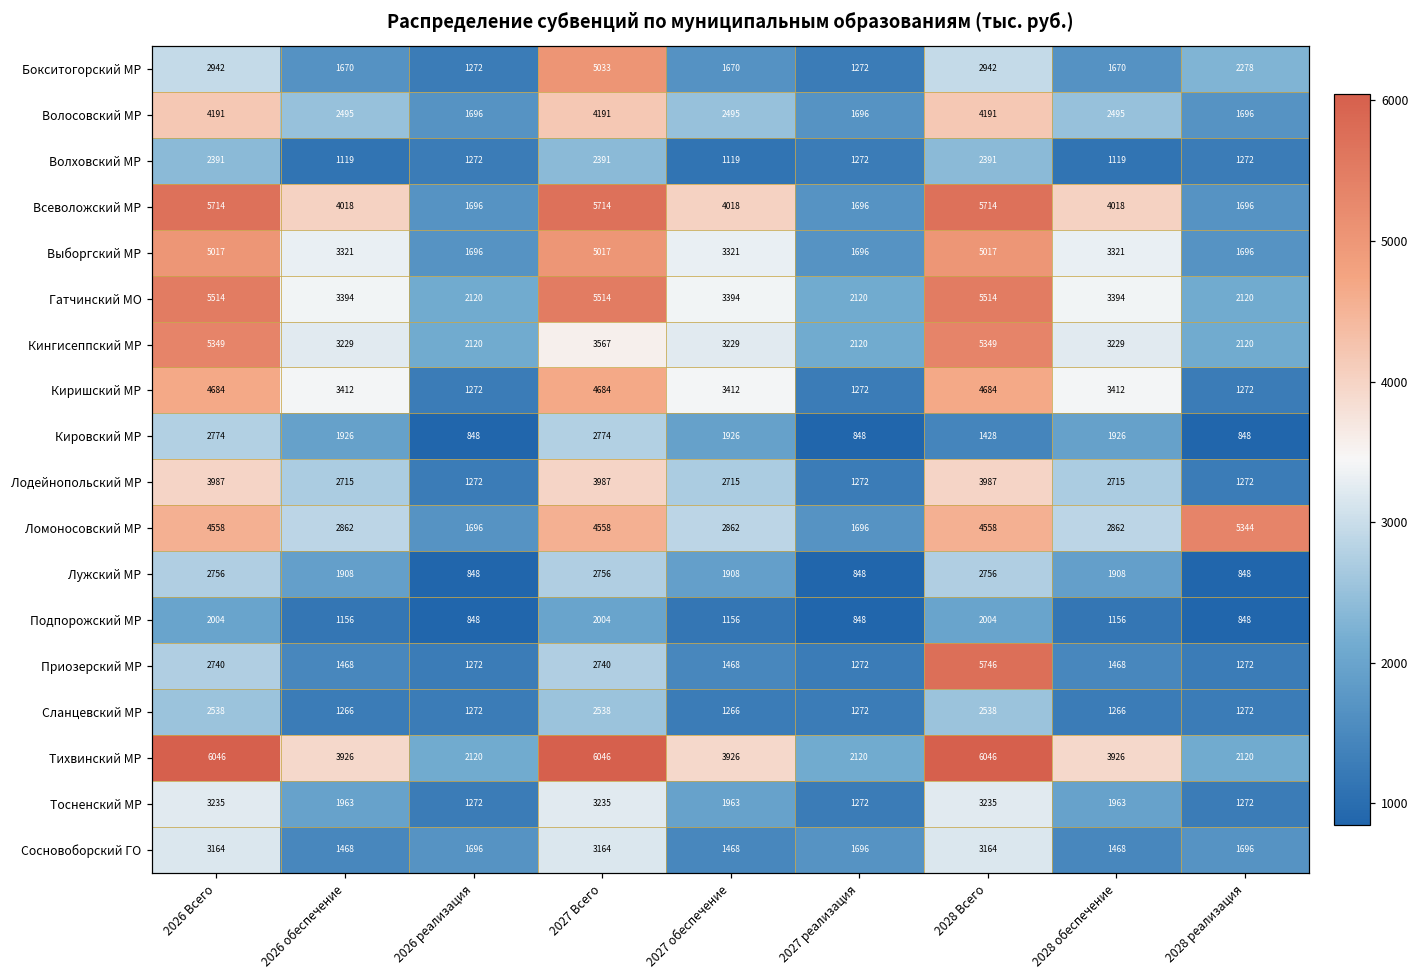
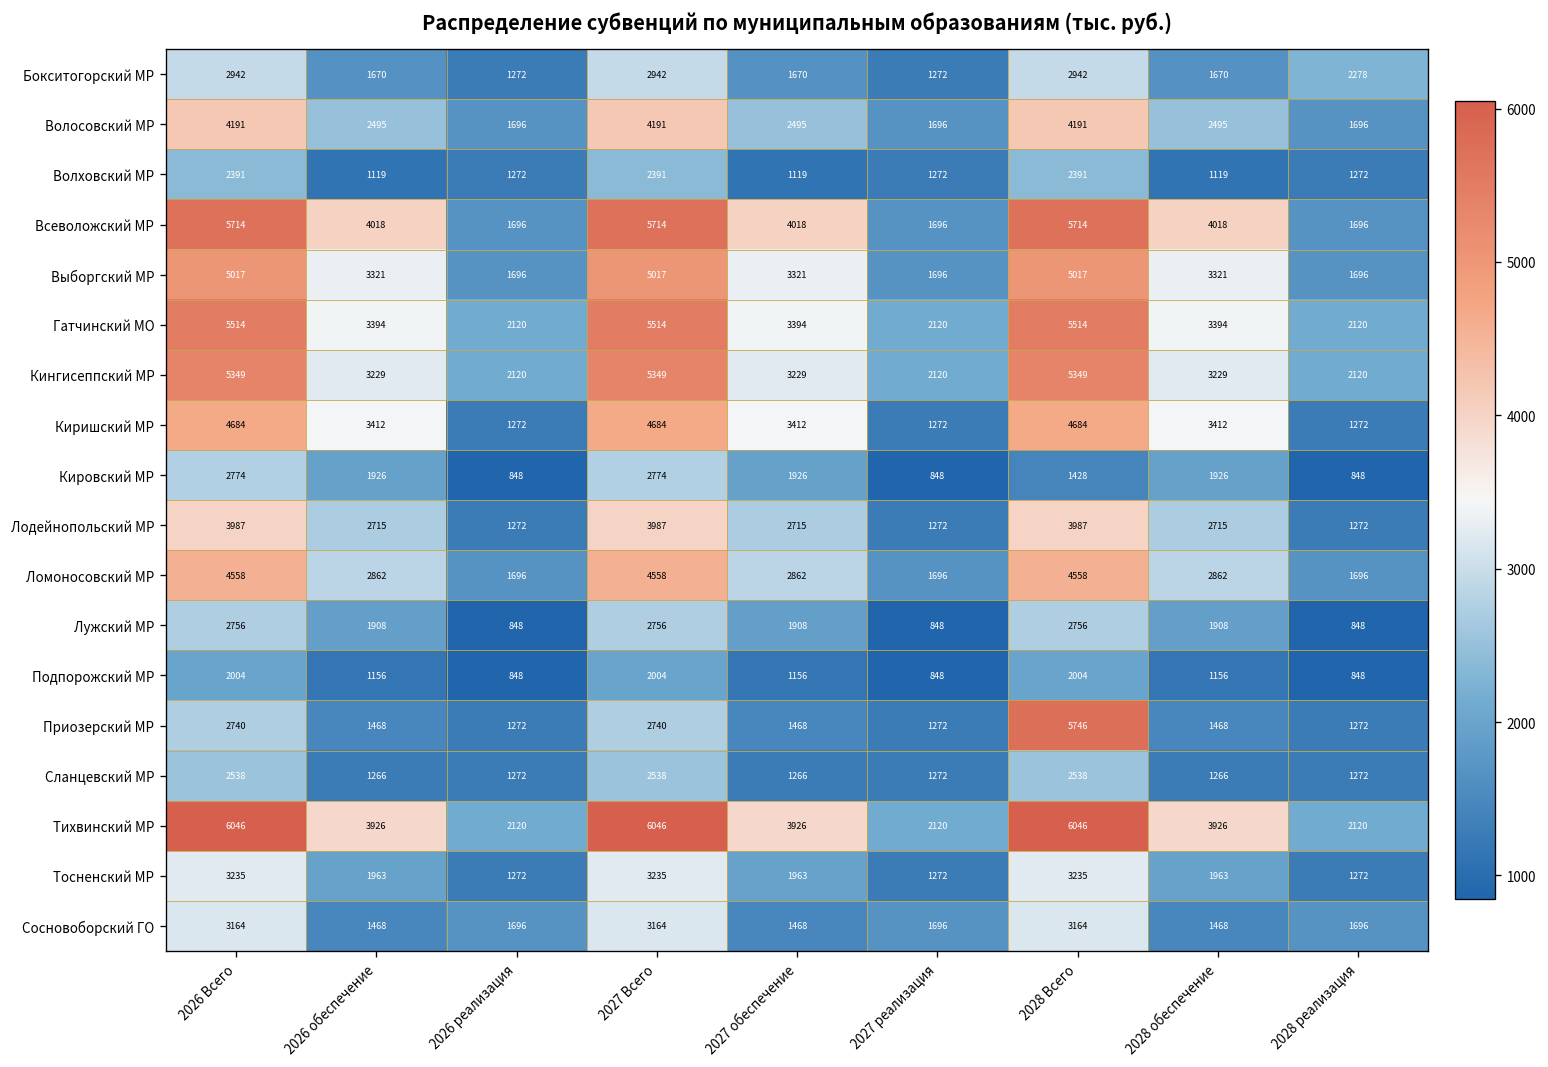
Бокситогорский МР, 2027 Всего: 5033 -> 2942
Кингисеппский МР, 2027 Всего: 3567 -> 5349
Ломоносовский МР, 2028 реализация: 5344 -> 1696
